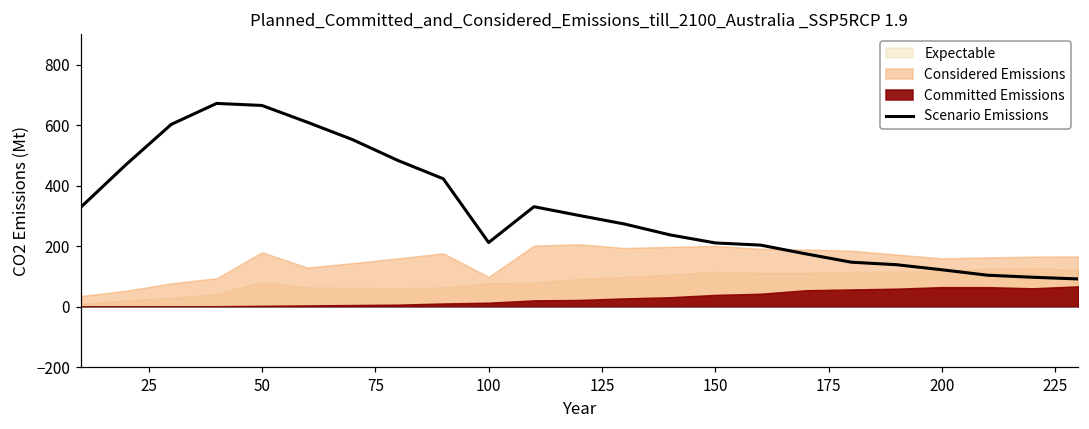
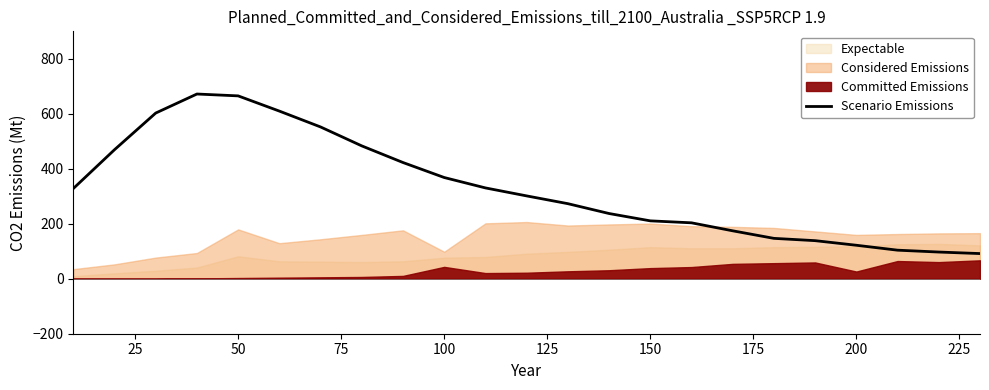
Scenario Emissions, 100: 210 -> 370
Committed Emissions, 100: 10 -> 40
Committed Emissions, 200: 60 -> 30
